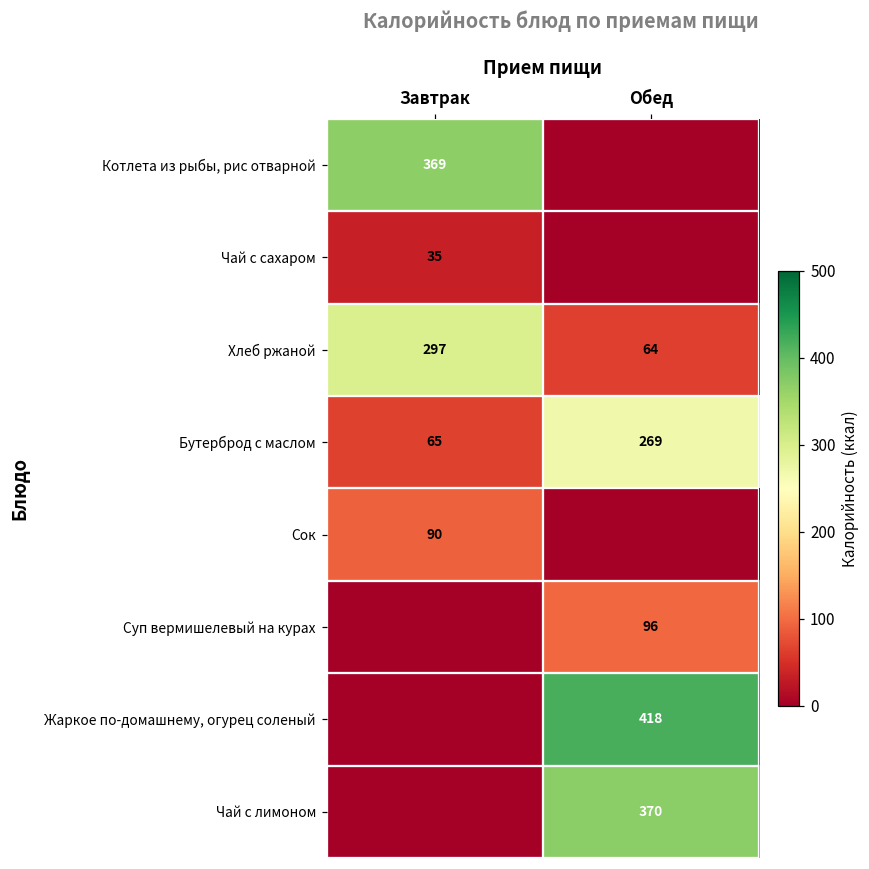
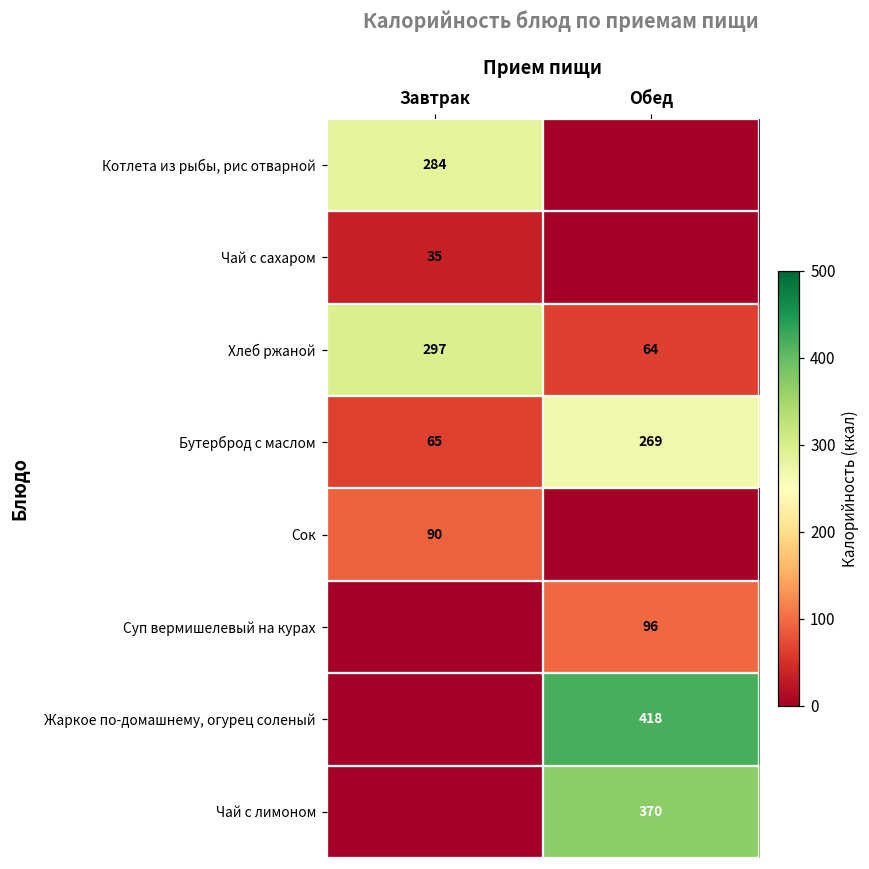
Котлета из рыбы, рис отварной, Завтрак: 369 -> 284
